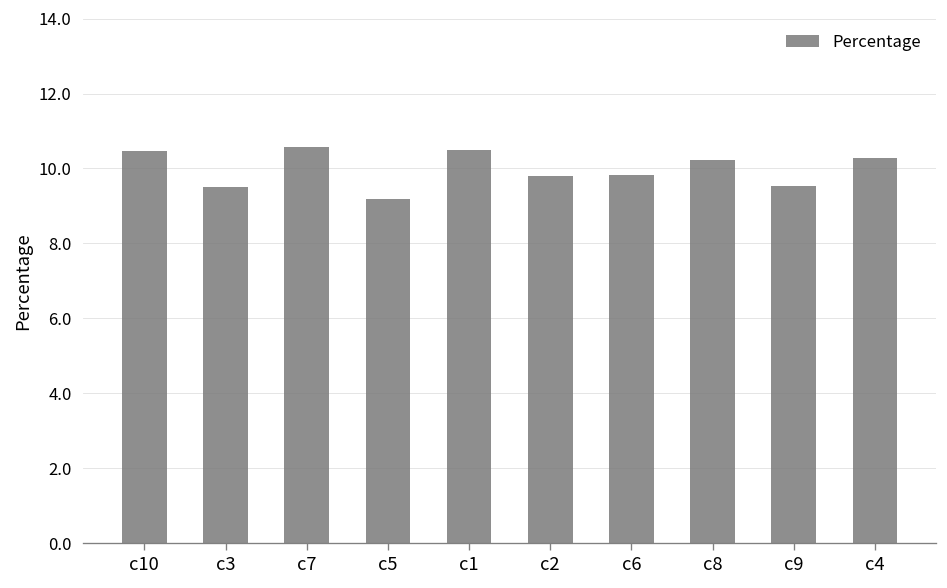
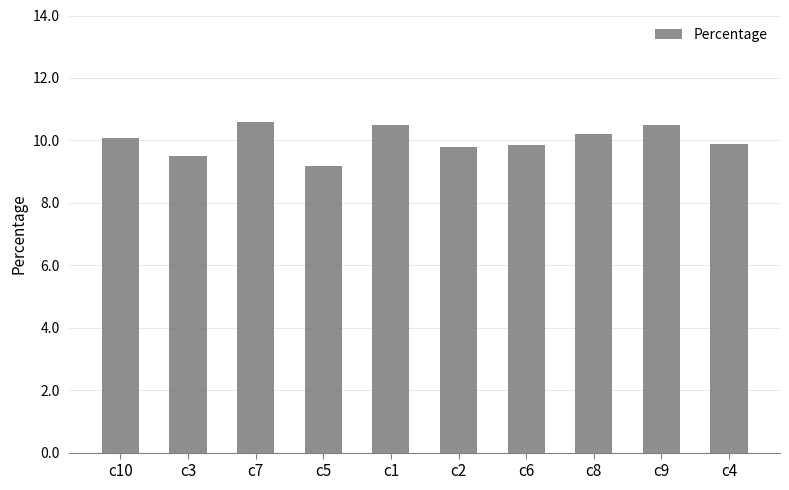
c10: 10.5 -> 10.1
c9: 9.5 -> 10.5
c4: 10.3 -> 9.9
